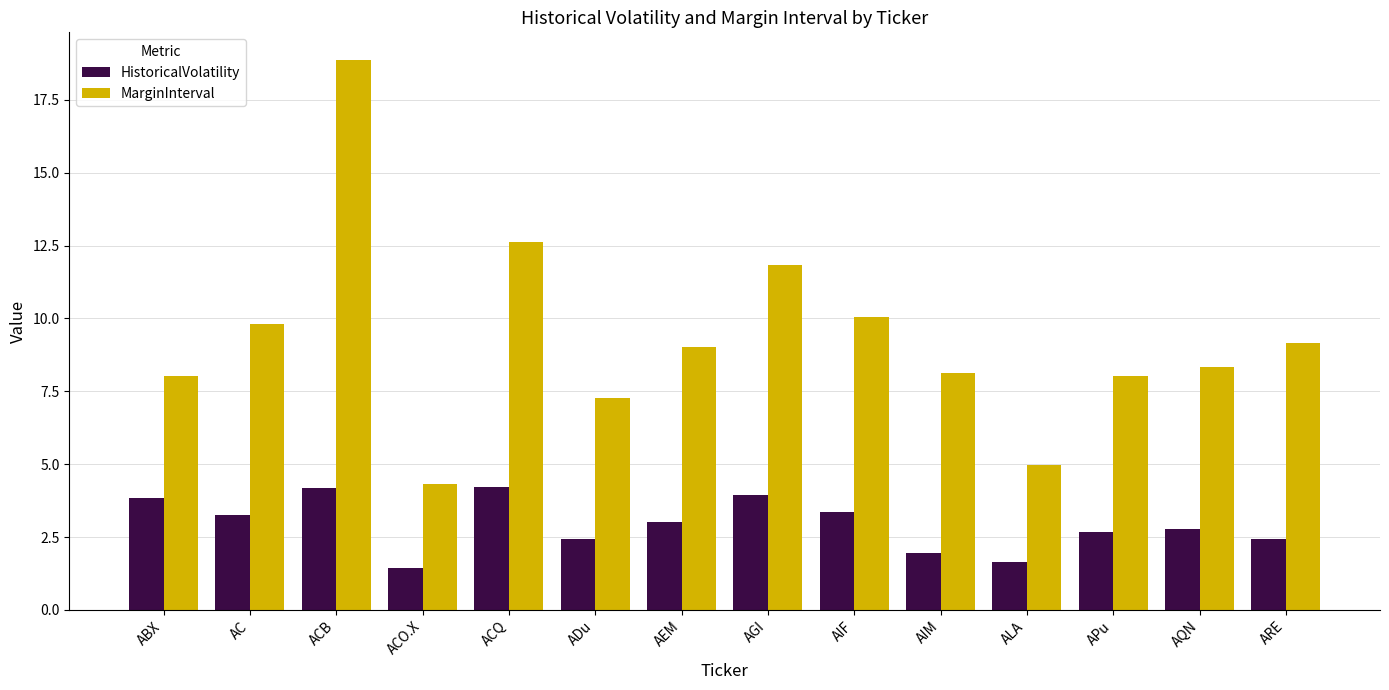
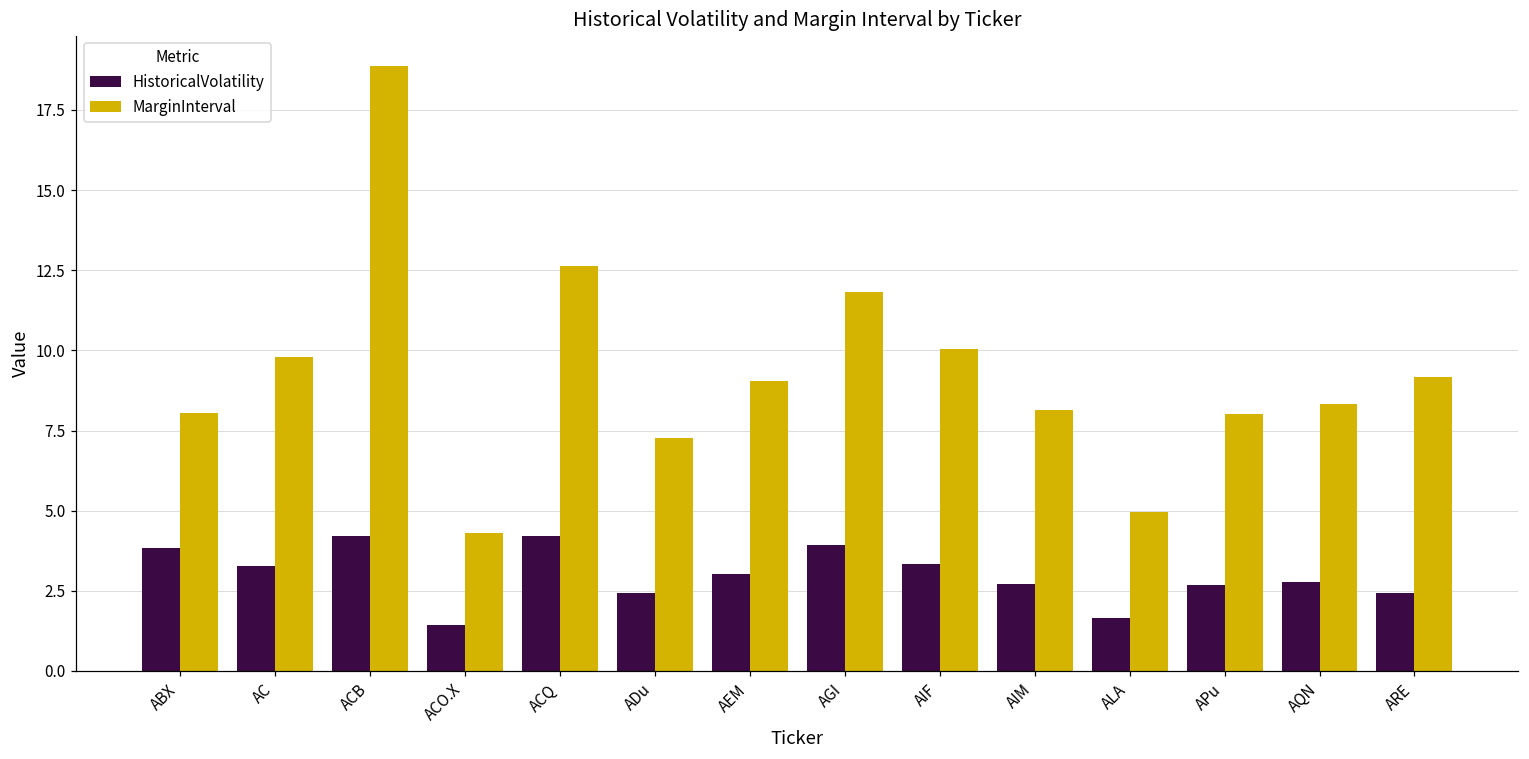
HistoricalVolatility, AIM: 2.0 -> 2.7
